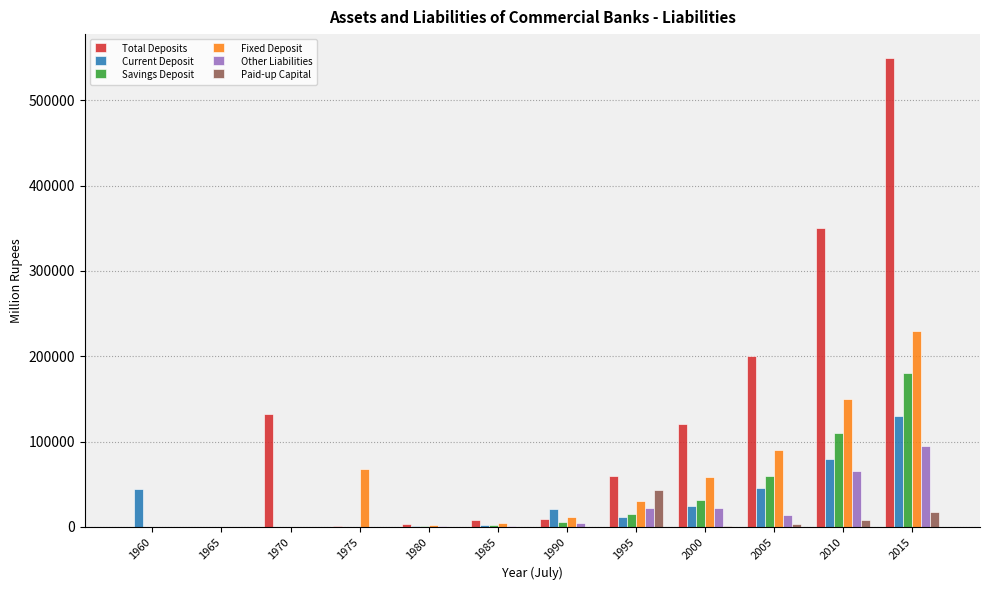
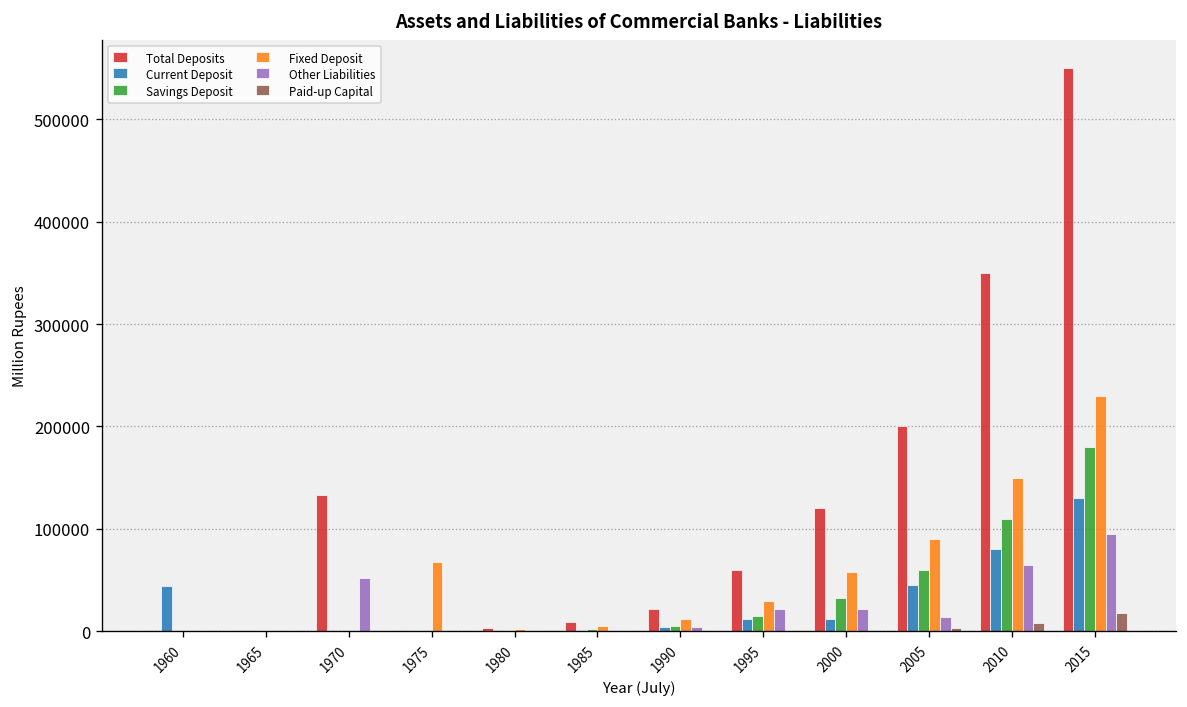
Other Liabilities, 1970: 0 -> 50000
Total Deposits, 1990: 10000 -> 20000
Current Deposit, 1990: 20000 -> 0
Paid-up Capital, 1995: 40000 -> 0
Current Deposit, 2000: 30000 -> 10000
